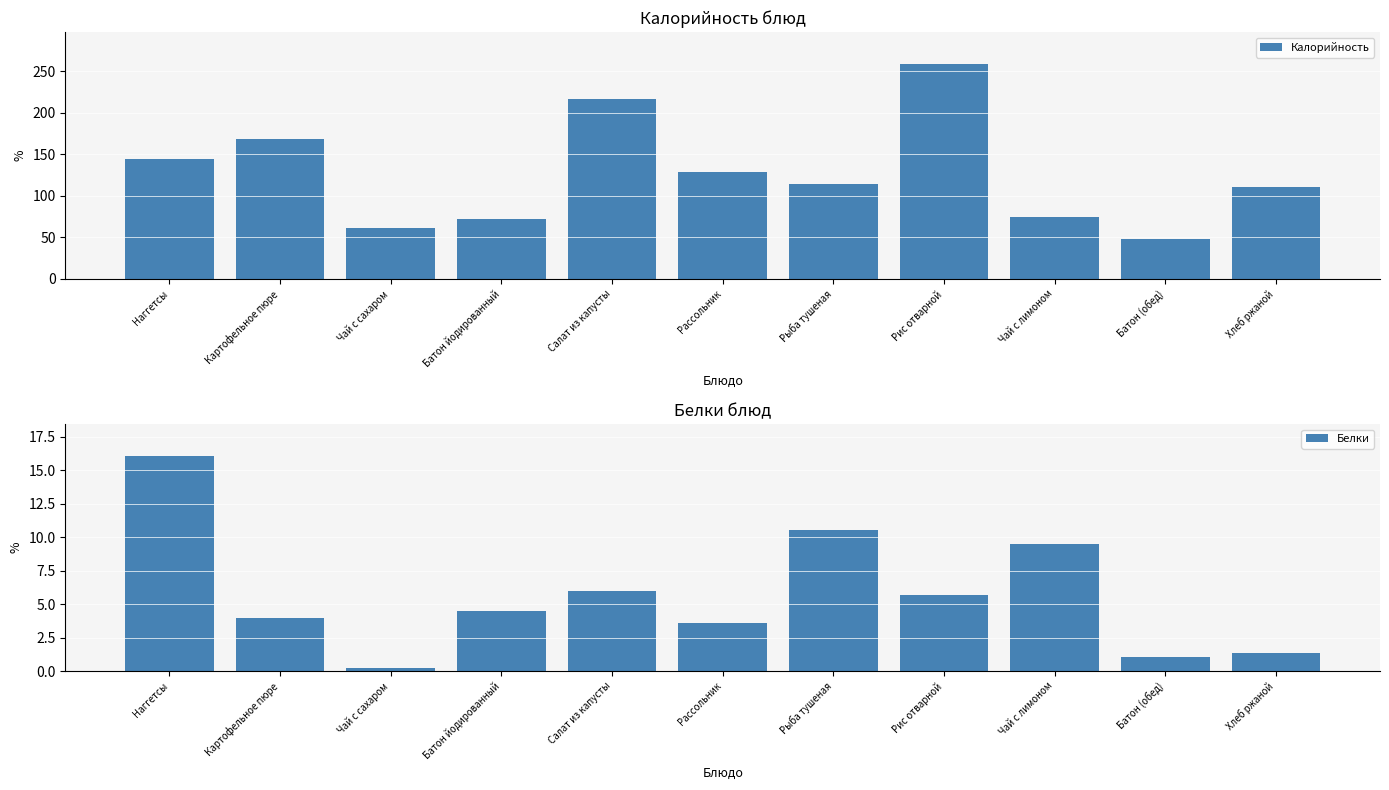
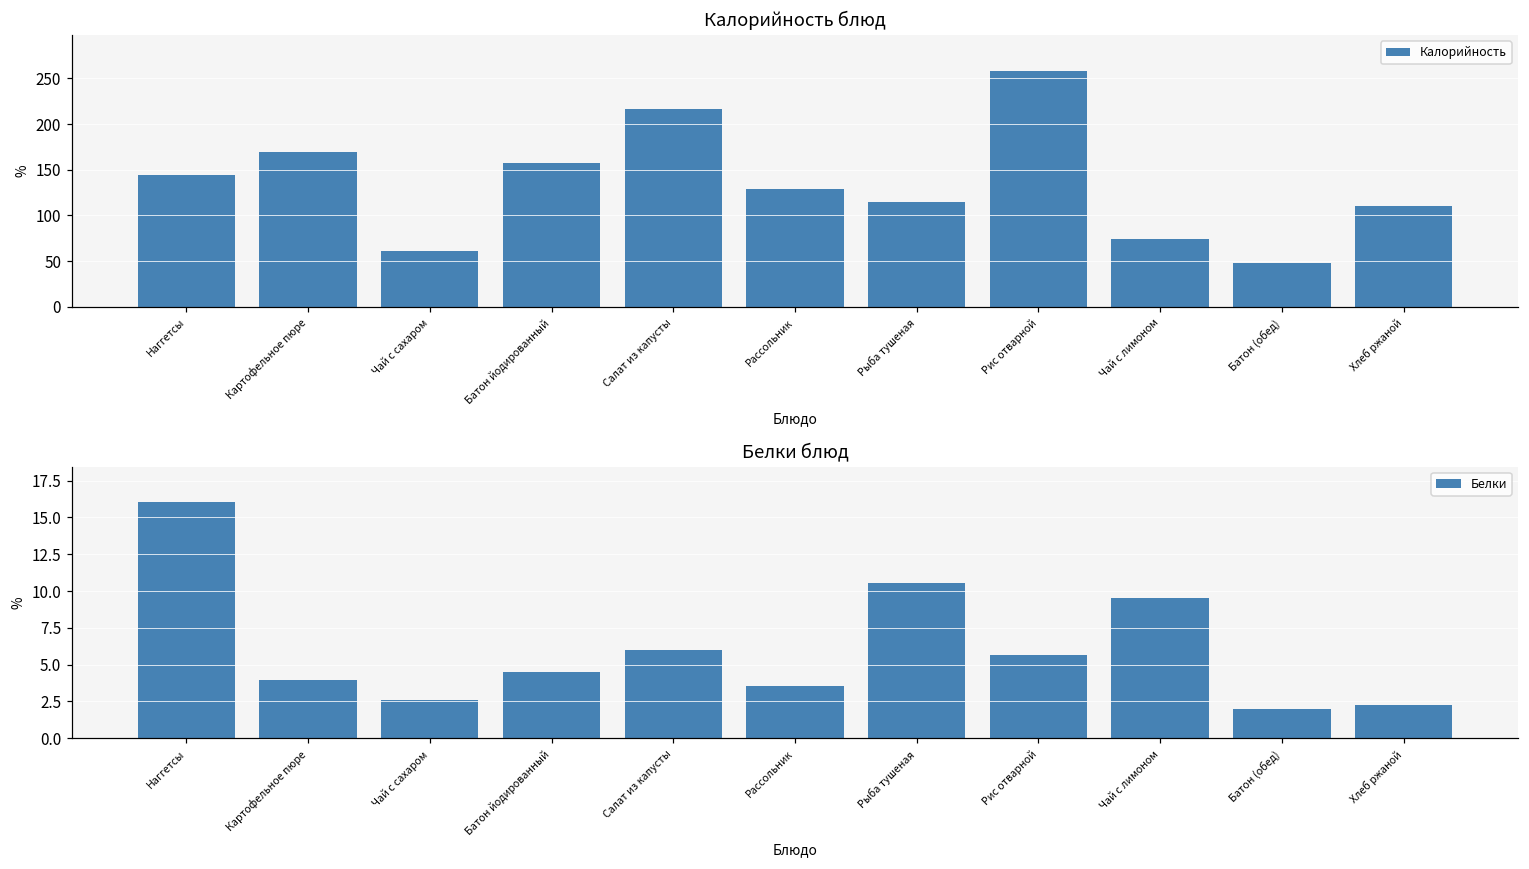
Калорийность блюд, Батон йодированный: 70 -> 160
Белки блюд, Чай с сахаром: 0.2 -> 2.6
Белки блюд, Батон (обед): 1.0 -> 2.0
Белки блюд, Хлеб ржаной: 1.4 -> 2.3
